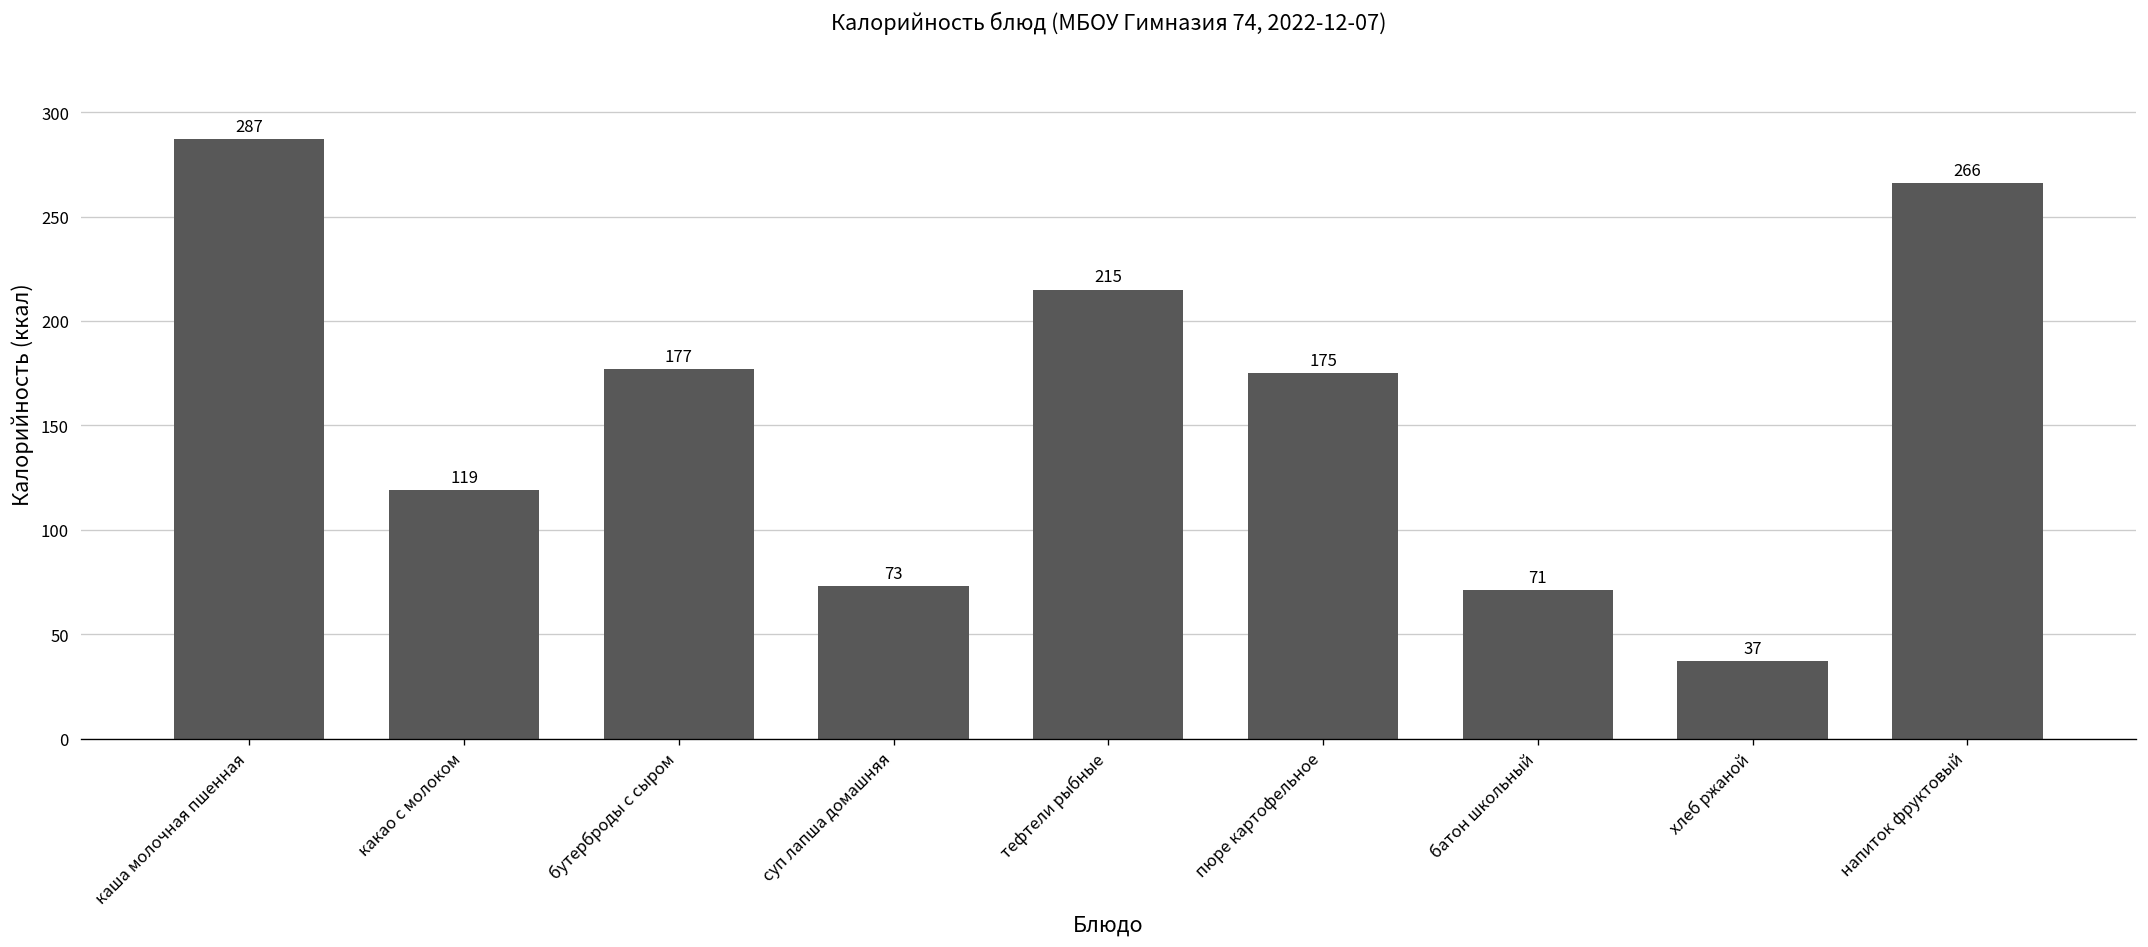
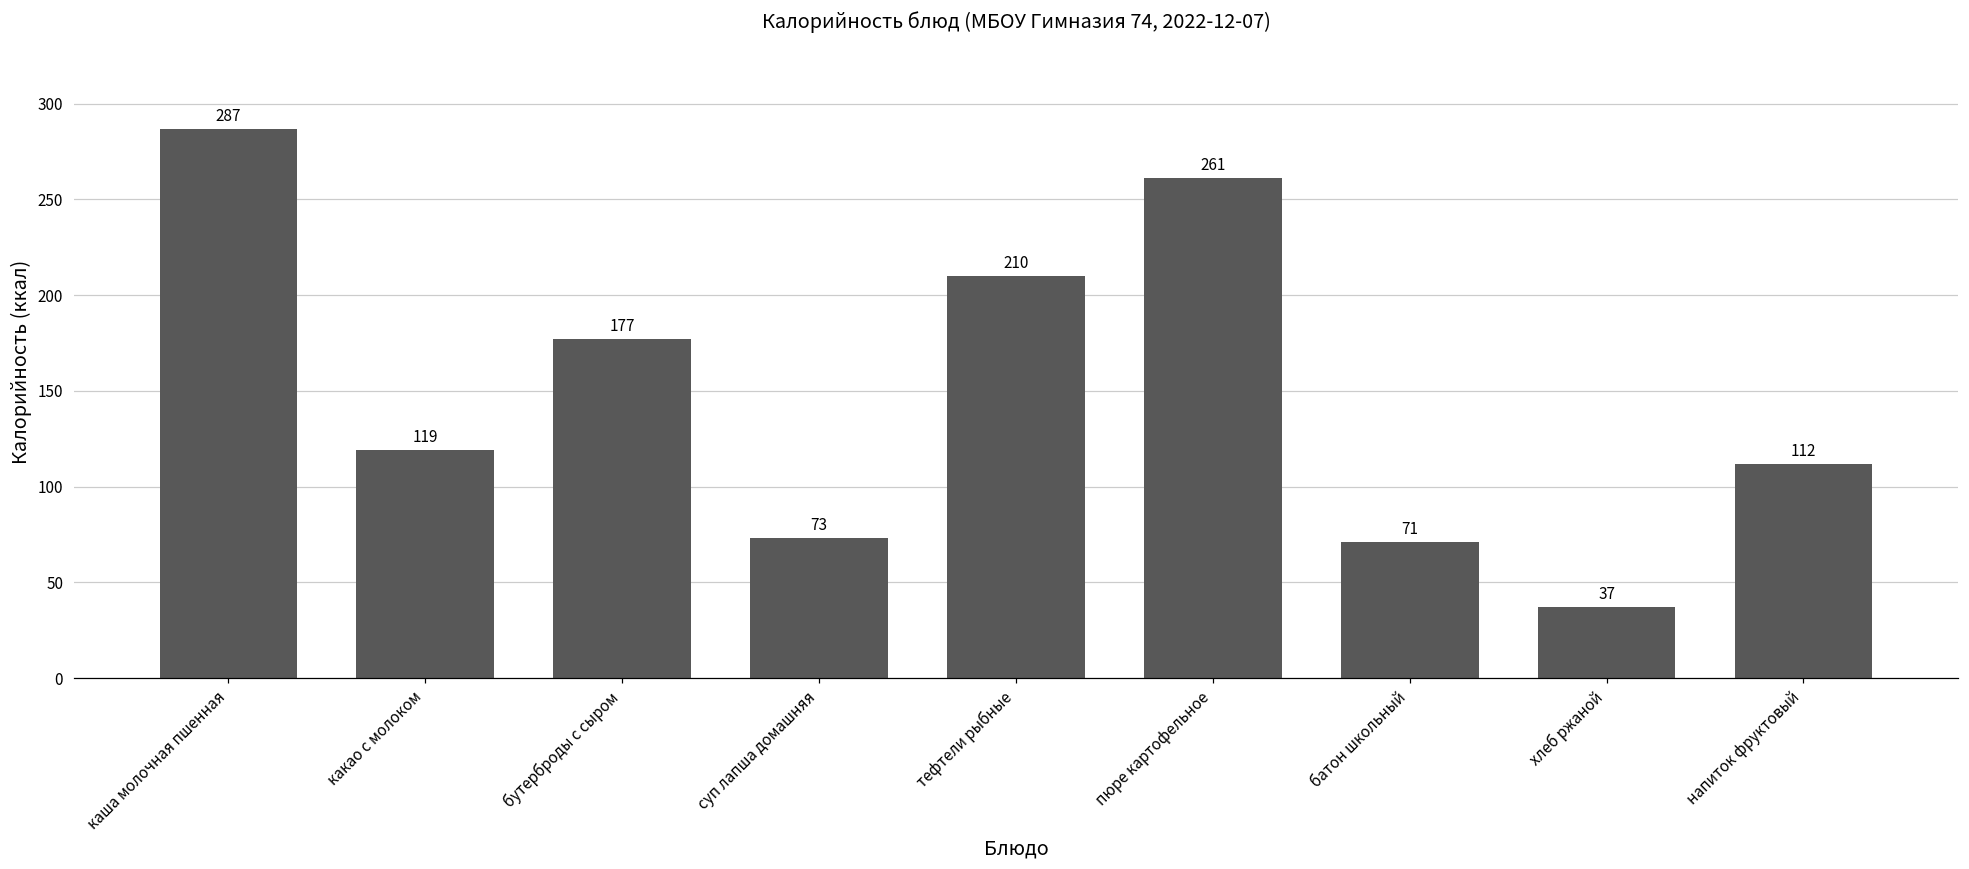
тефтели рыбные: 215 -> 210
пюре картофельное: 175 -> 261
напиток фруктовый: 266 -> 112
